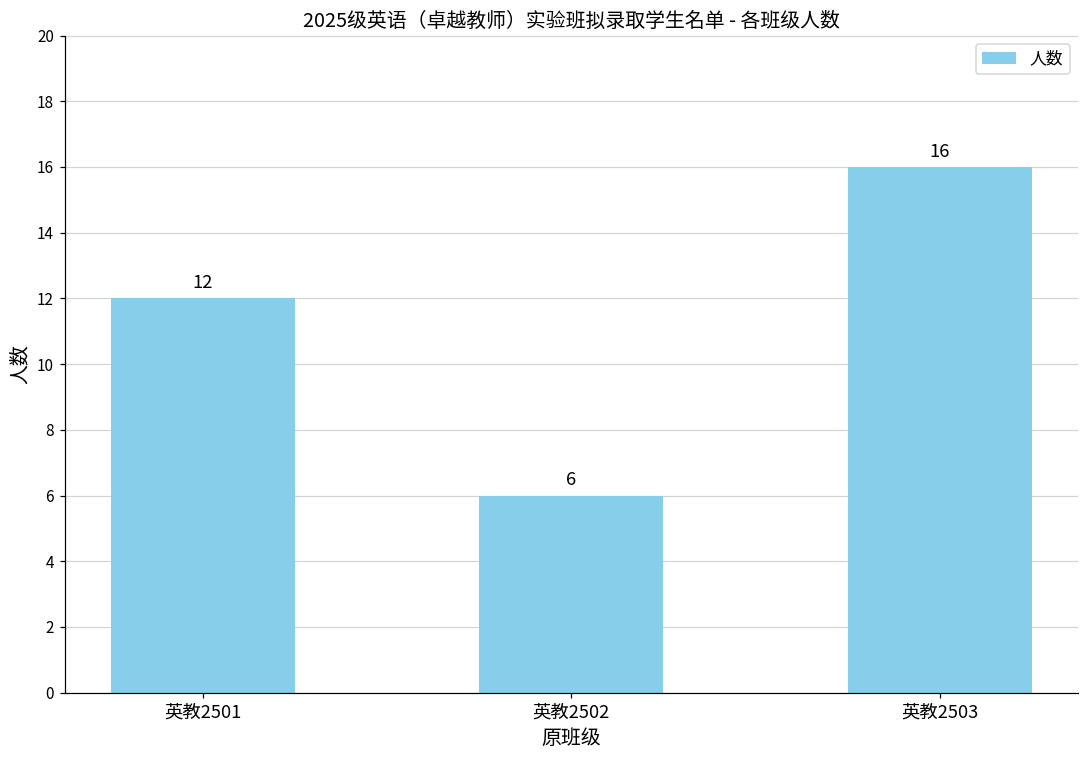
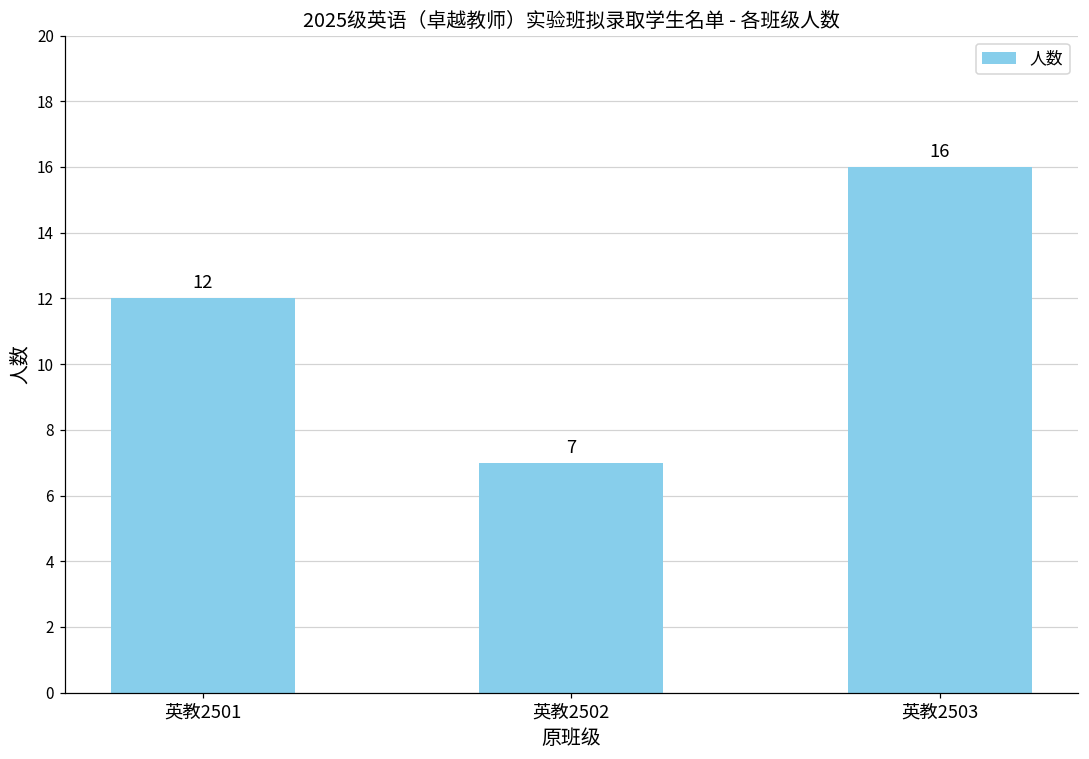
英教2502: 6 -> 7
